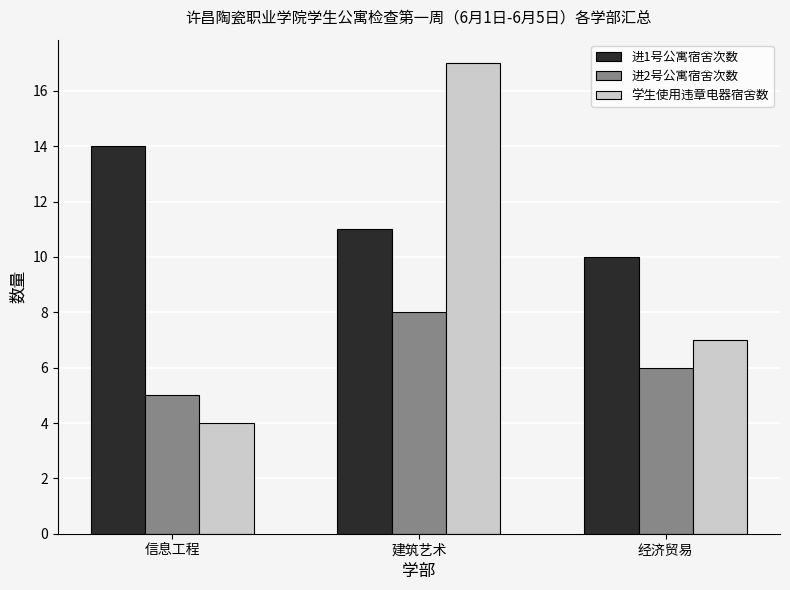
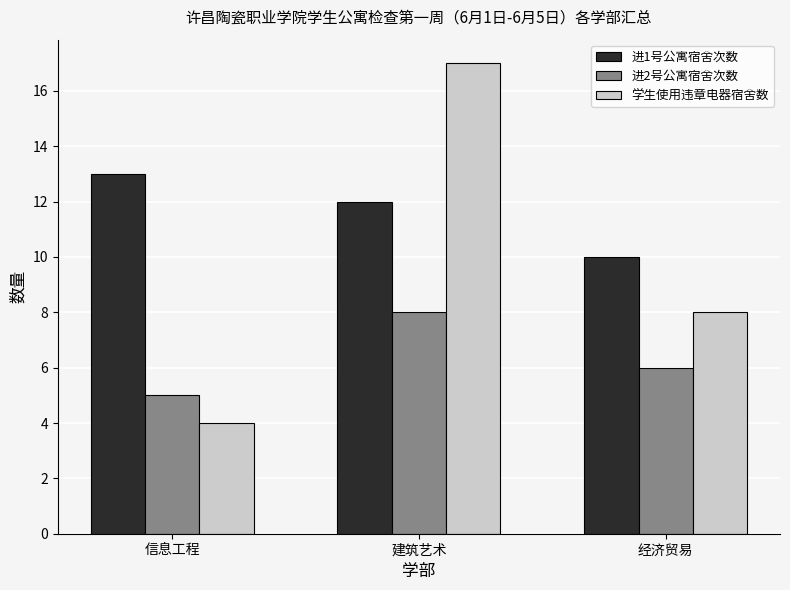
进1号公寓宿舍次数, 信息工程: 14 -> 13
进1号公寓宿舍次数, 建筑艺术: 11 -> 12
学生使用违章电器宿舍数, 经济贸易: 7 -> 8
